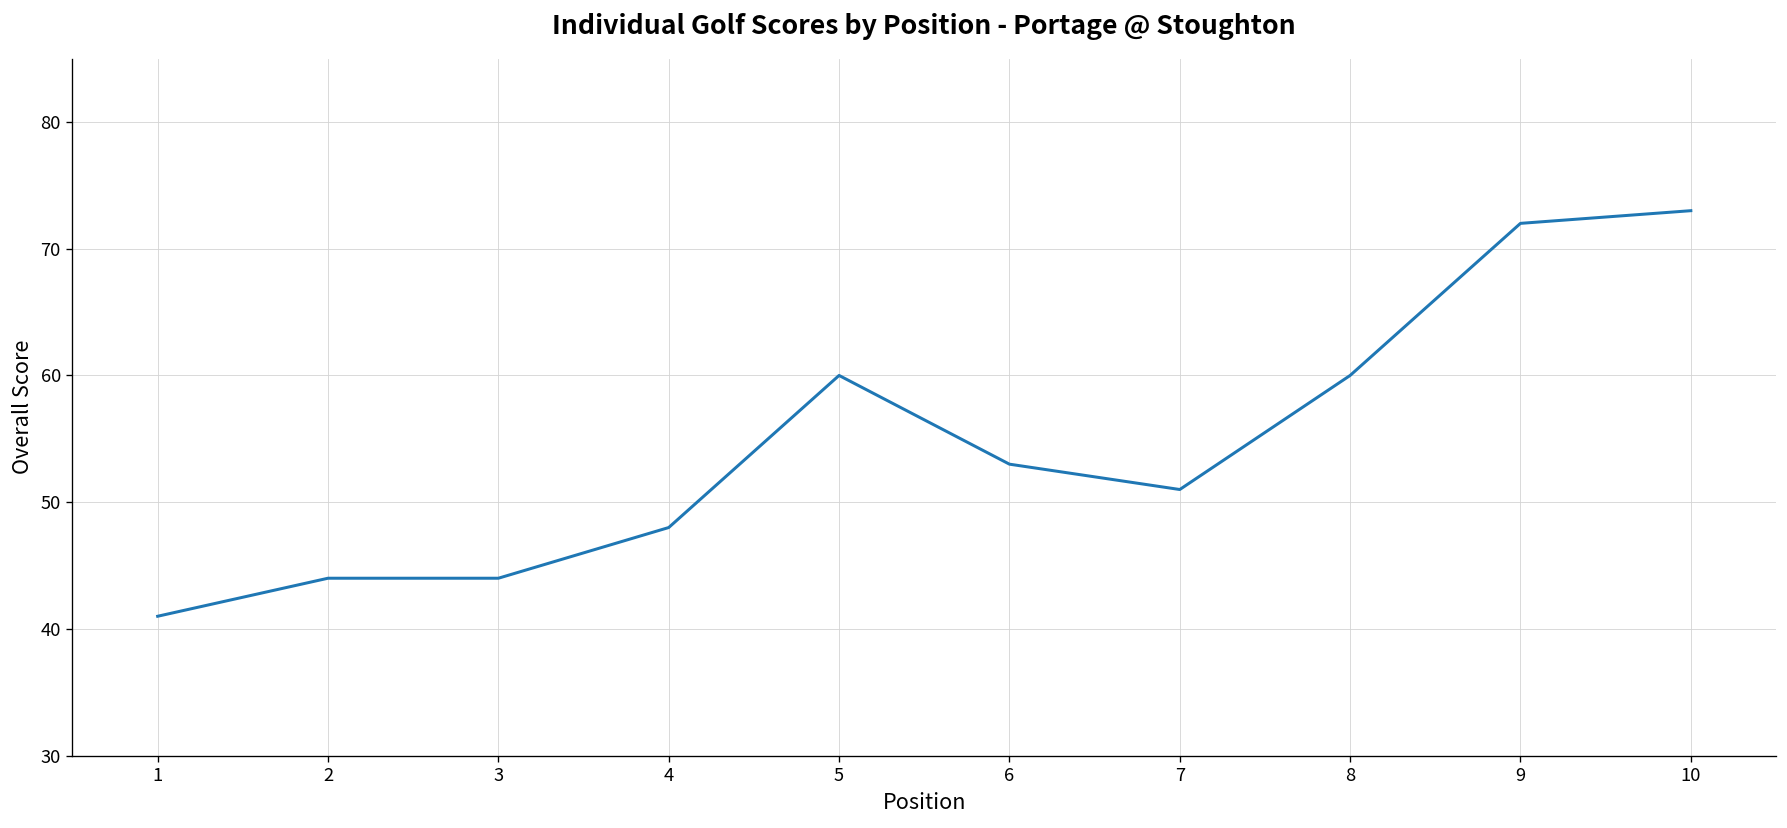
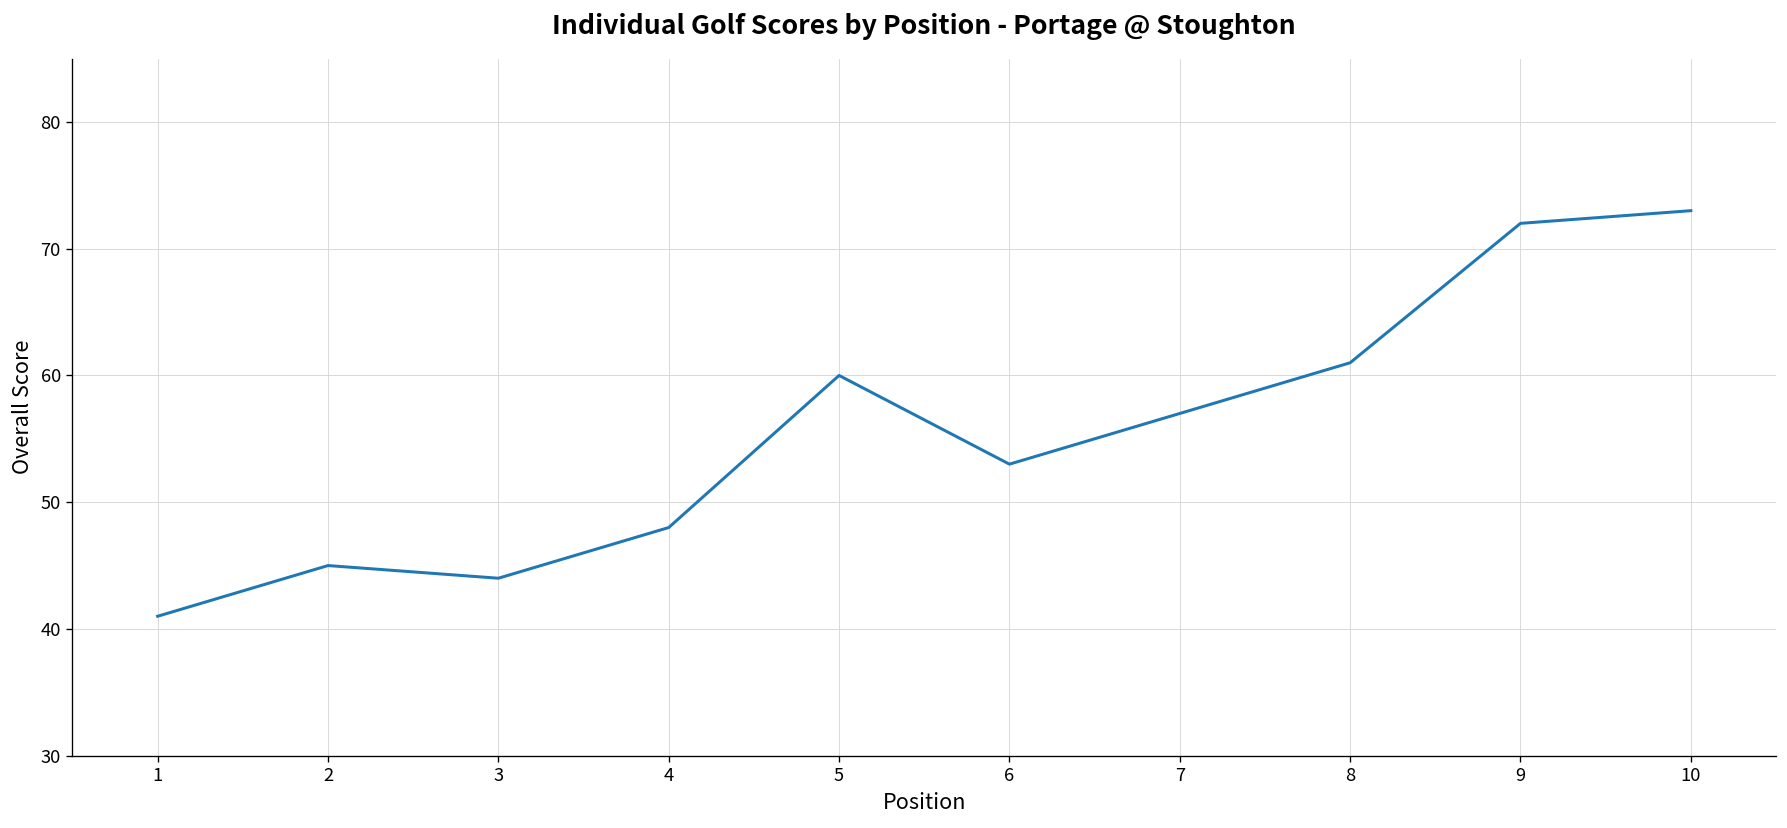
2: 44 -> 45
7: 51 -> 57
8: 60 -> 61
